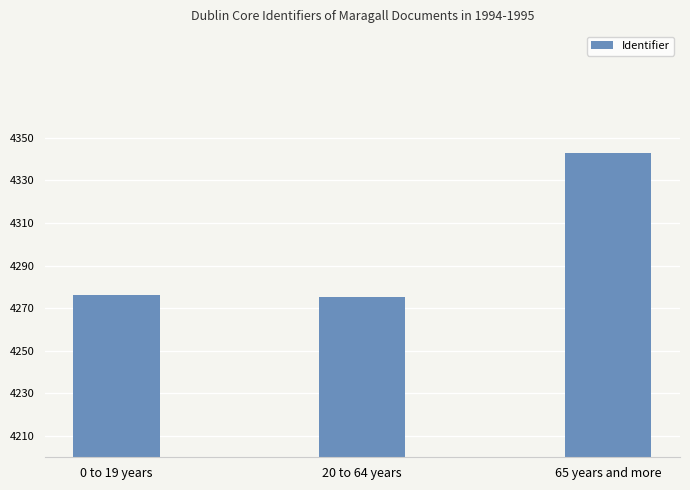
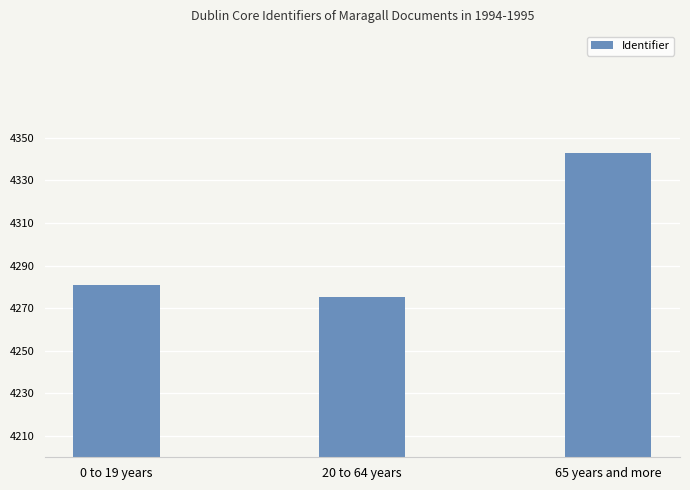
0 to 19 years: 4276 -> 4281
